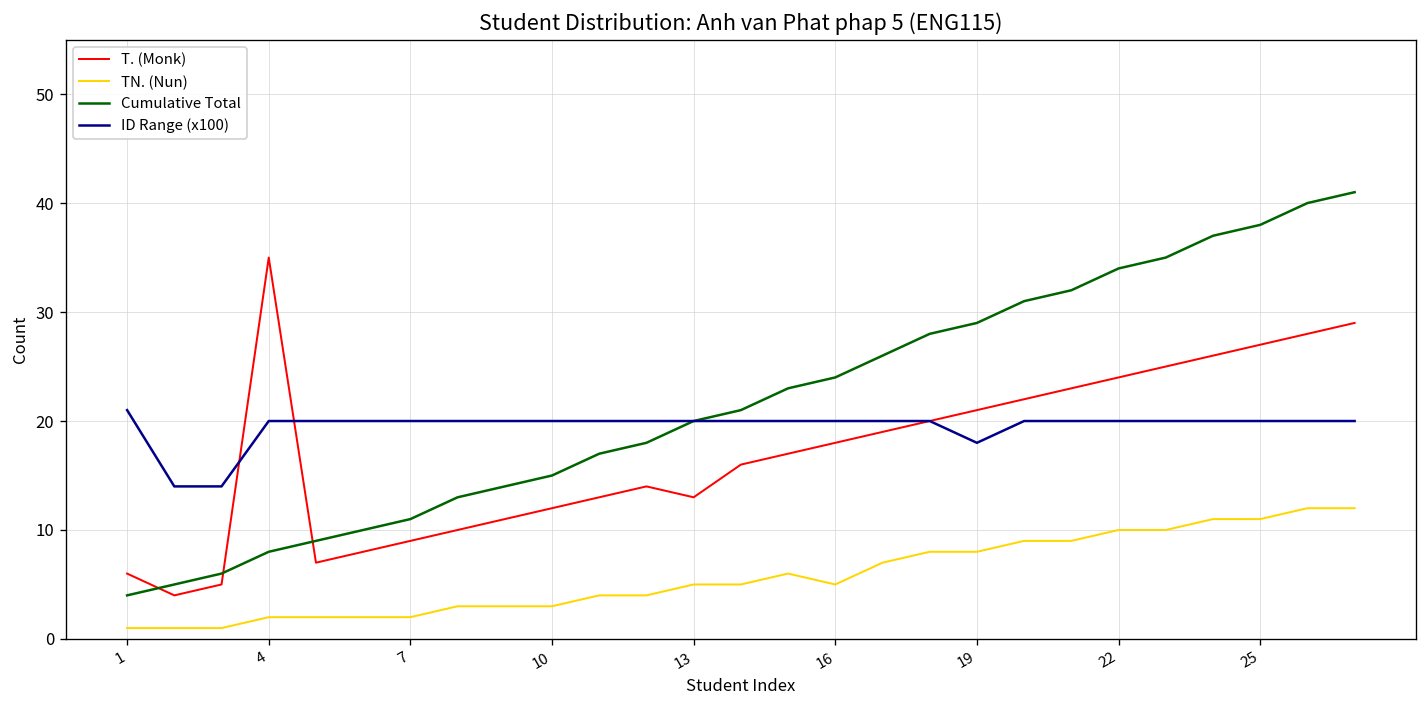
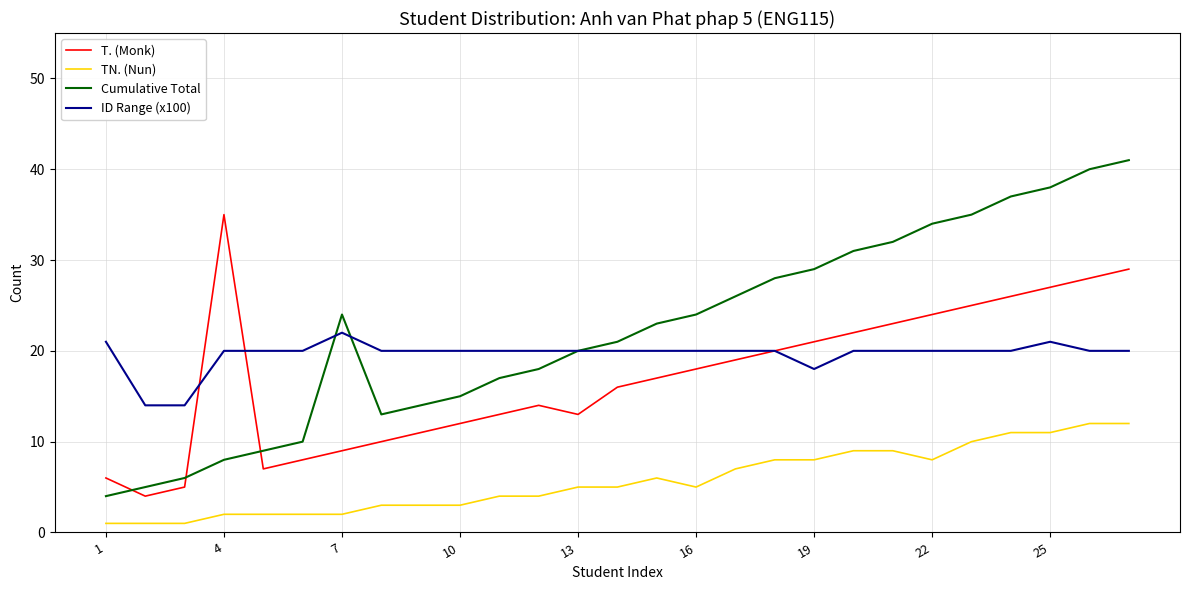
Cumulative Total, 7: 11 -> 24
ID Range (x100), 7: 20 -> 22
TN. (Nun), 22: 10 -> 8
ID Range (x100), 25: 20 -> 21
